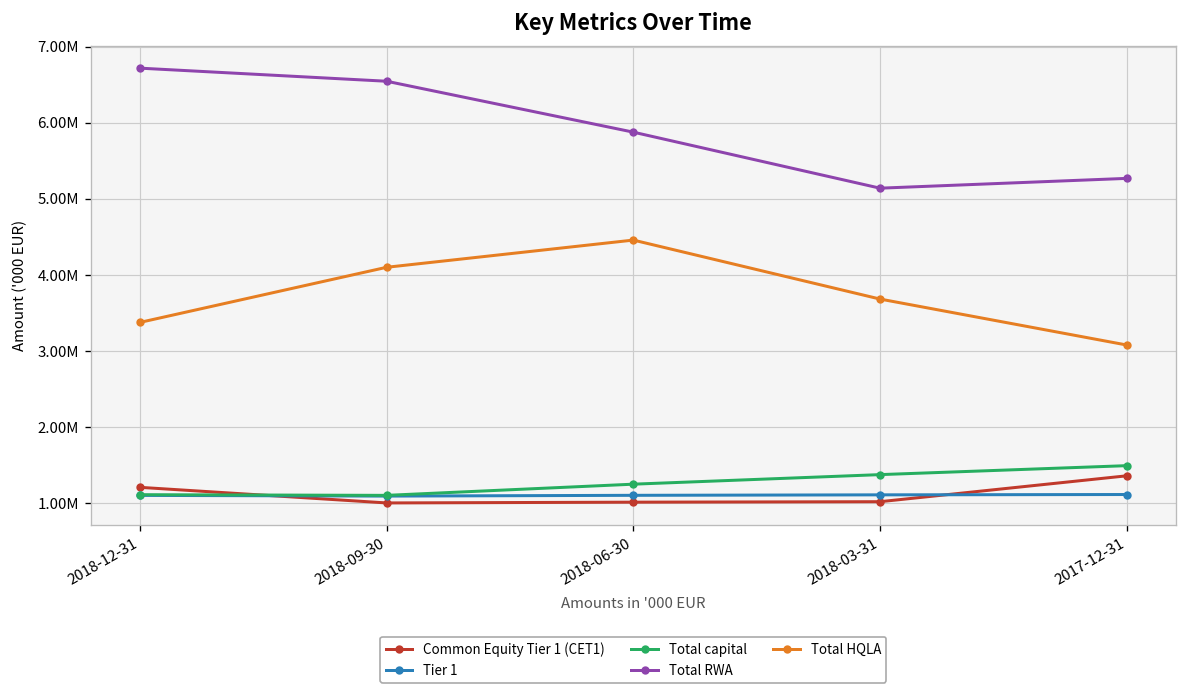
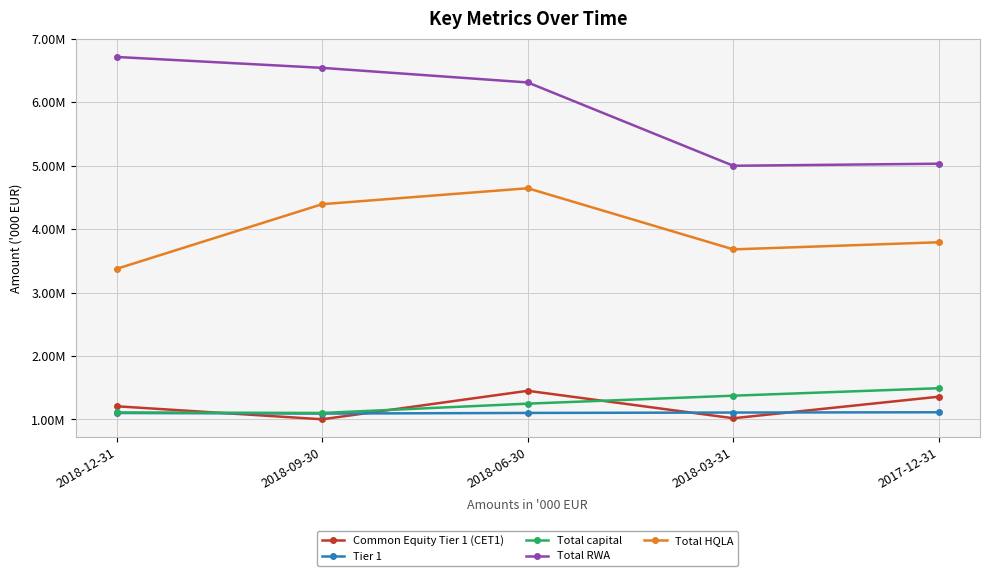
Total HQLA, 2018-09-30: 4100000 -> 4400000
Common Equity Tier 1 (CET1), 2018-06-30: 1000000 -> 1500000
Total RWA, 2018-06-30: 5900000 -> 6300000
Total HQLA, 2018-06-30: 4500000 -> 4600000
Total RWA, 2018-03-31: 5100000 -> 5000000
Total RWA, 2017-12-31: 5300000 -> 5000000
Total HQLA, 2017-12-31: 3100000 -> 3800000
